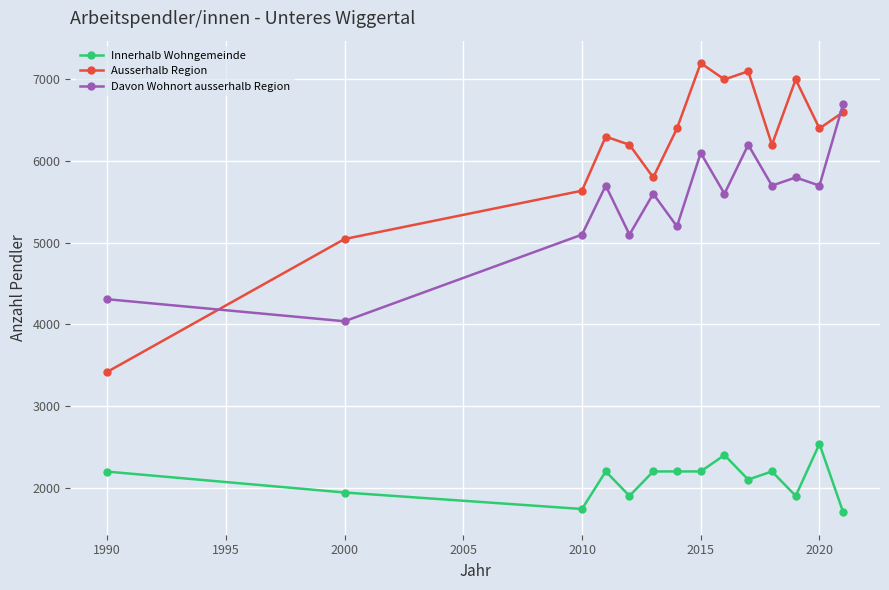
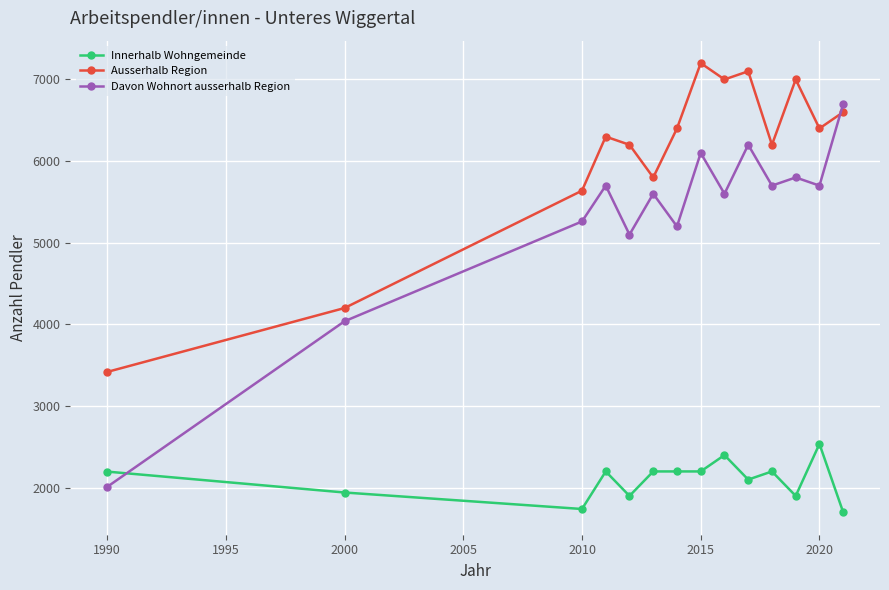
Davon Wohnort ausserhalb Region, 1990: 4300 -> 2000
Ausserhalb Region, 2000: 5000 -> 4200
Davon Wohnort ausserhalb Region, 2010: 5100 -> 5300
